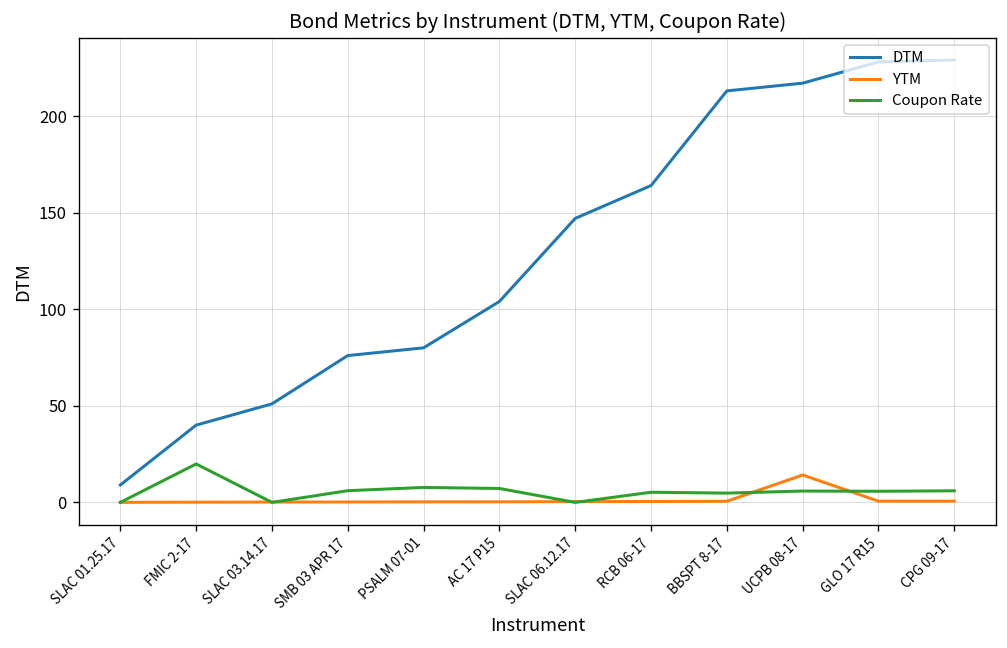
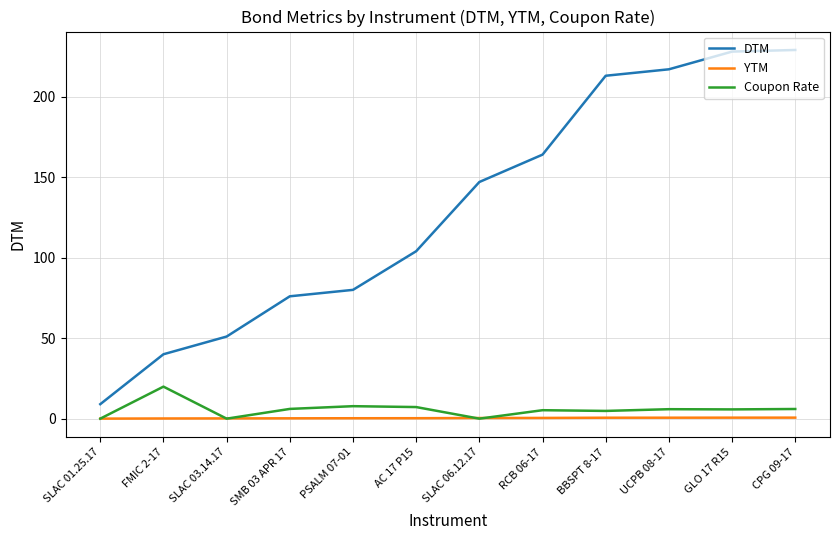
YTM, UCPB 08-17: 14 -> 1
